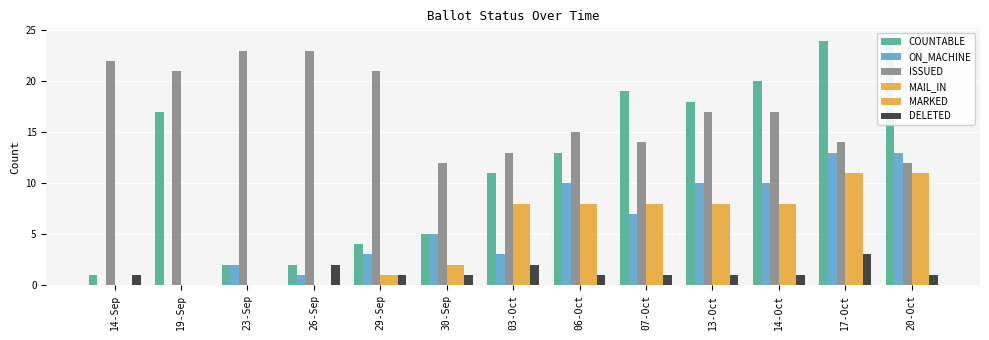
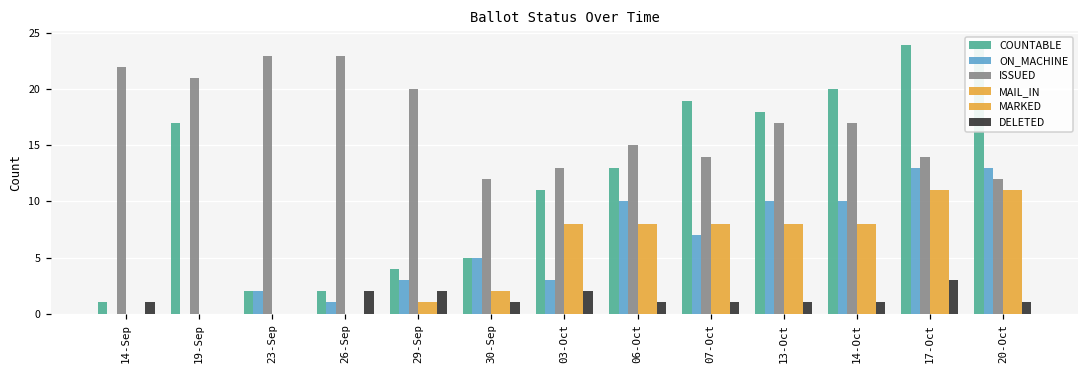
ISSUED, 29-Sep: 21 -> 20
DELETED, 29-Sep: 1 -> 2
